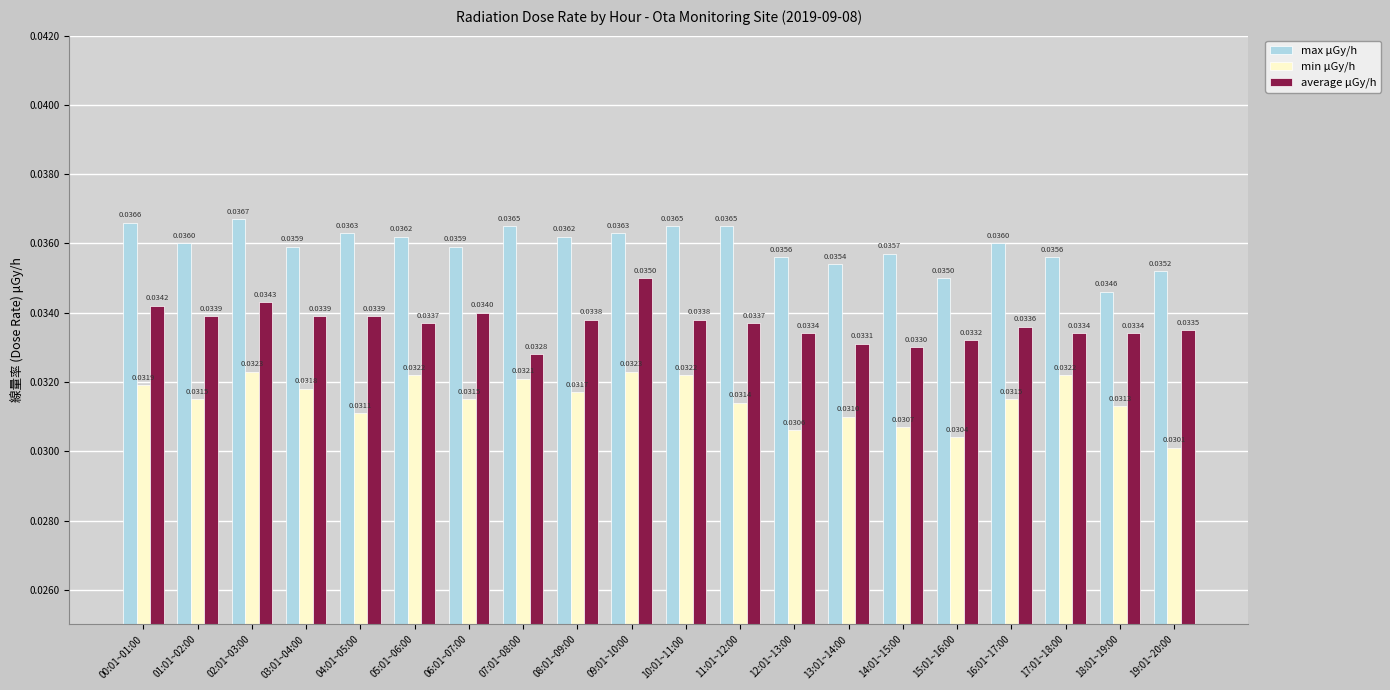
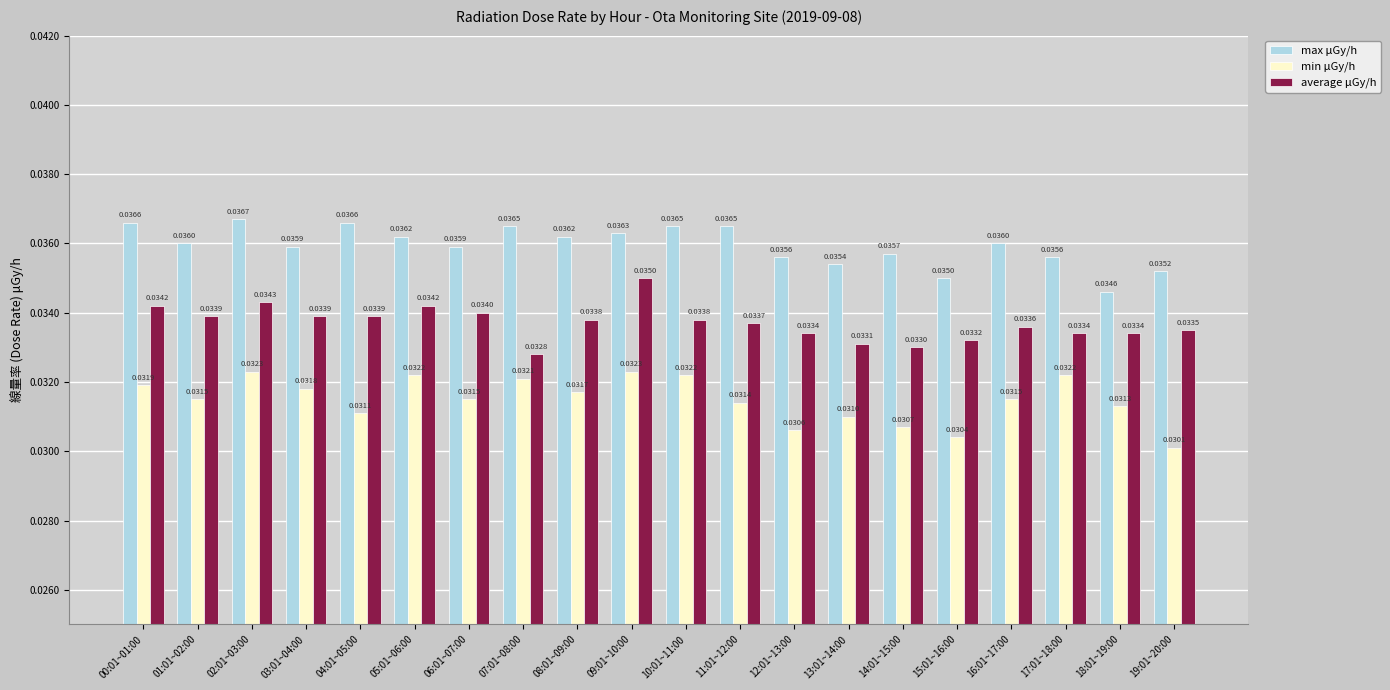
max μGy/h, 04:01~05:00: 0.0363 -> 0.0366
average μGy/h, 05:01~06:00: 0.0337 -> 0.0342
